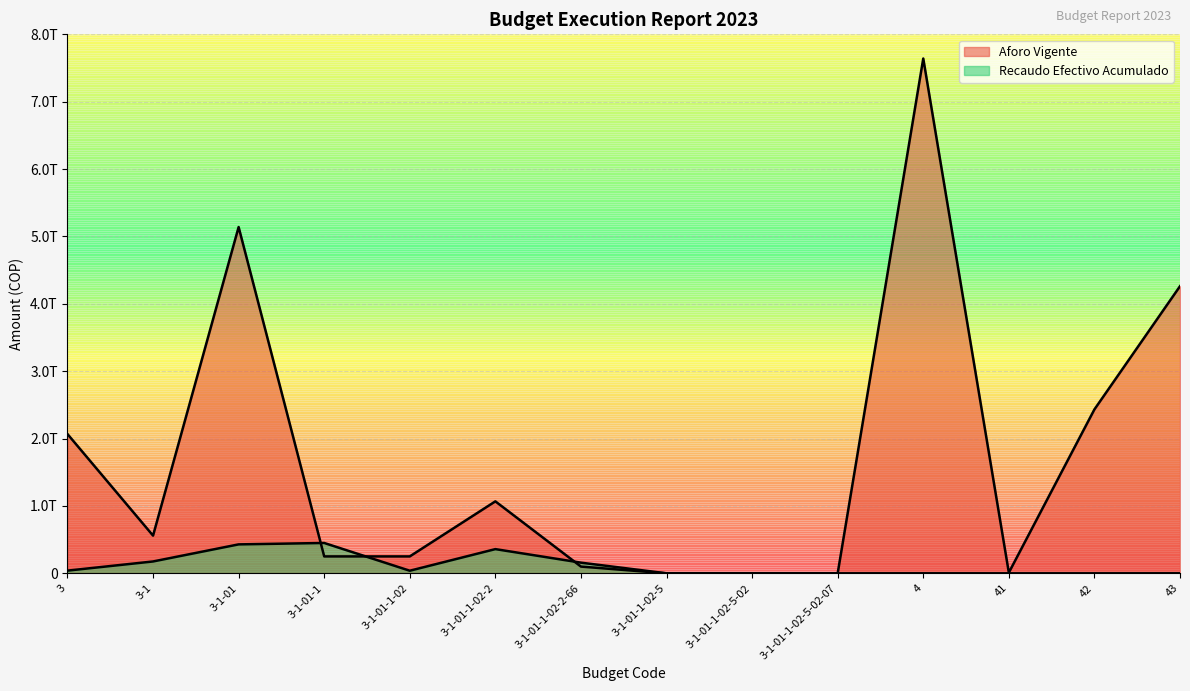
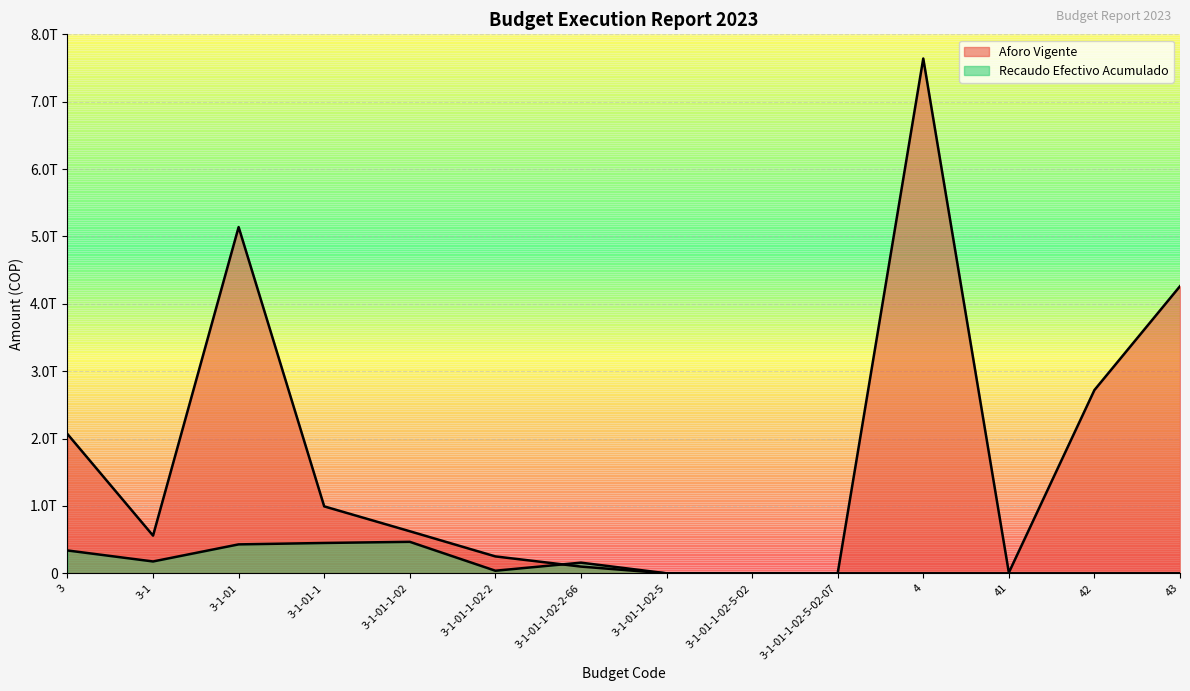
Recaudo Efectivo Acumulado, 3: 0.0T -> 0.3T
Aforo Vigente, 3-1-01-1: 0.3T -> 1.0T
Aforo Vigente, 3-1-01-1-02: 0.3T -> 0.6T
Recaudo Efectivo Acumulado, 3-1-01-1-02: 0.0T -> 0.5T
Aforo Vigente, 3-1-01-1-02-2: 1.1T -> 0.3T
Recaudo Efectivo Acumulado, 3-1-01-1-02-2: 0.4T -> 0.0T
Aforo Vigente, 42: 2.4T -> 2.7T
